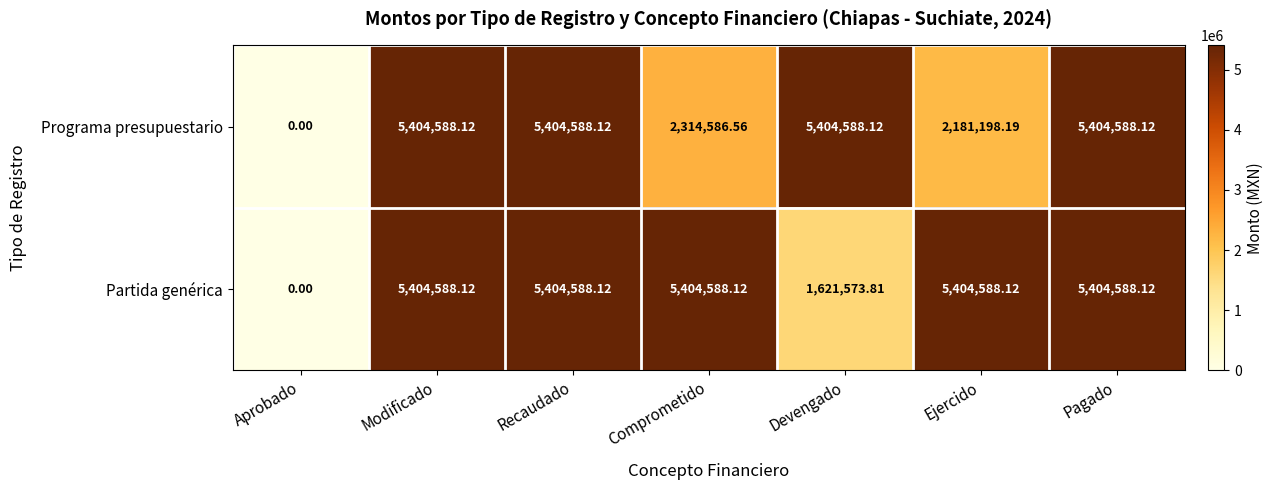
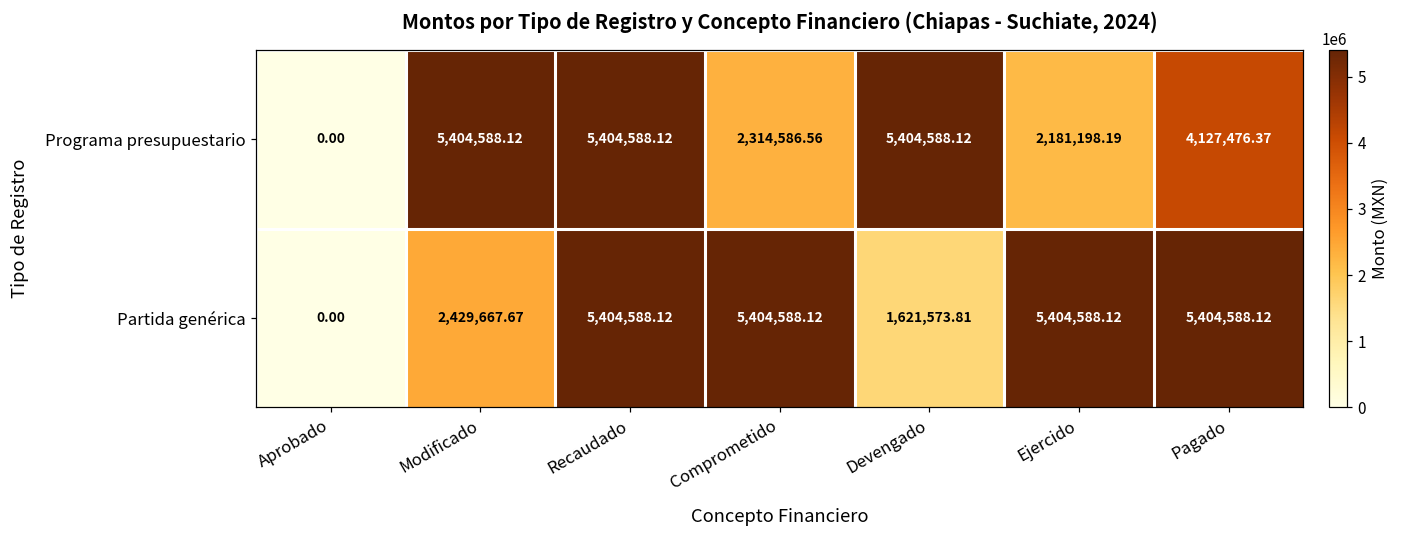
Programa presupuestario, Pagado: 5,404,588.12 -> 4,127,476.37
Partida genérica, Modificado: 5,404,588.12 -> 2,429,667.67
